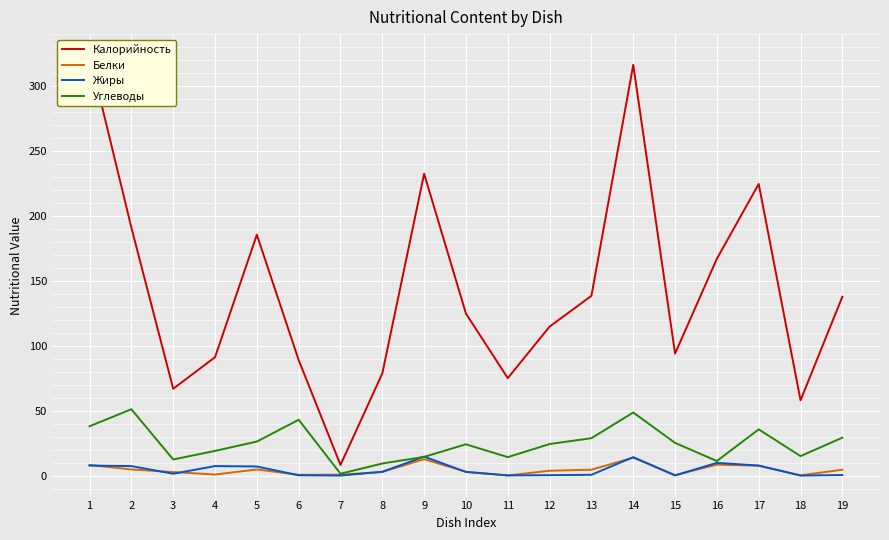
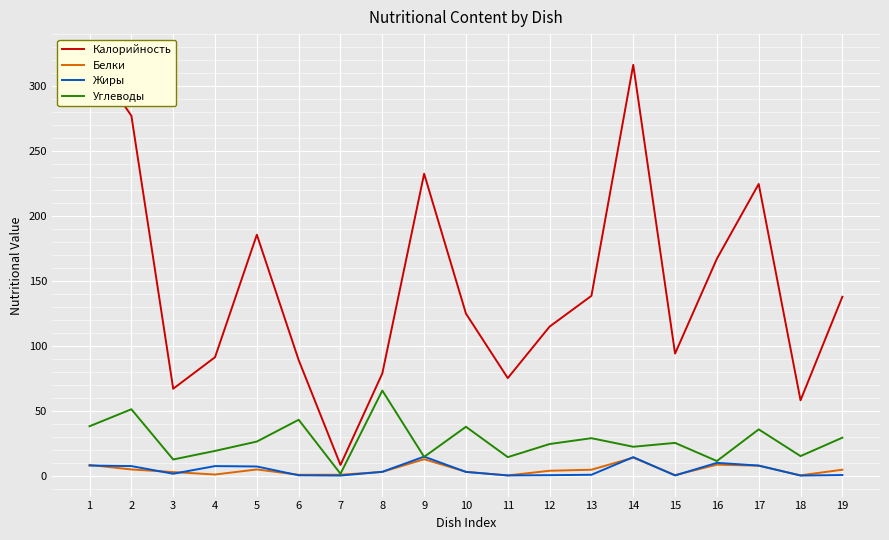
Калорийность, 2: 191 -> 277
Углеводы, 8: 9 -> 66
Углеводы, 10: 24 -> 38
Углеводы, 14: 49 -> 22
